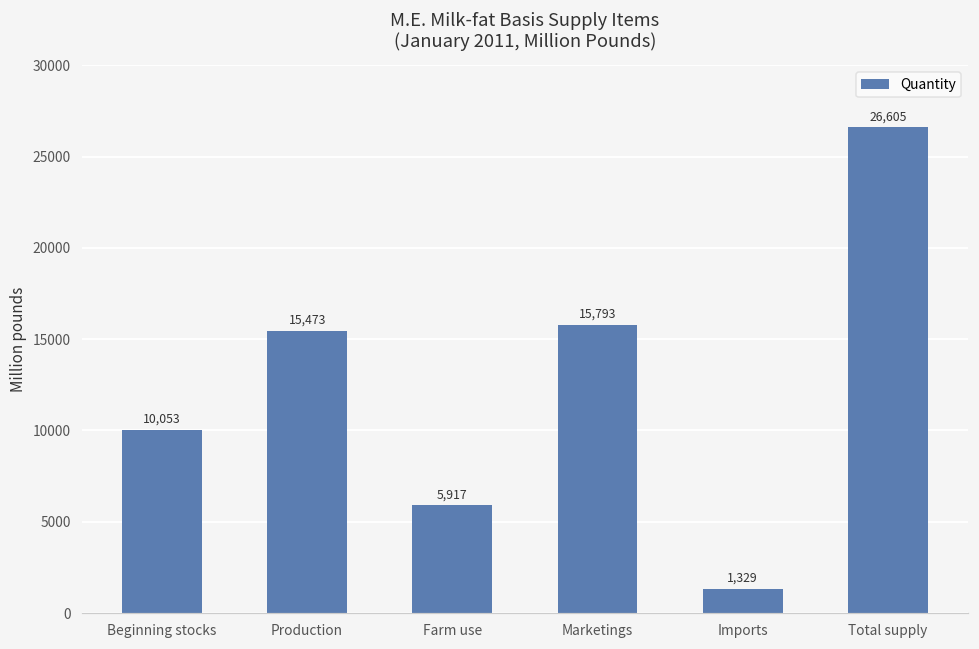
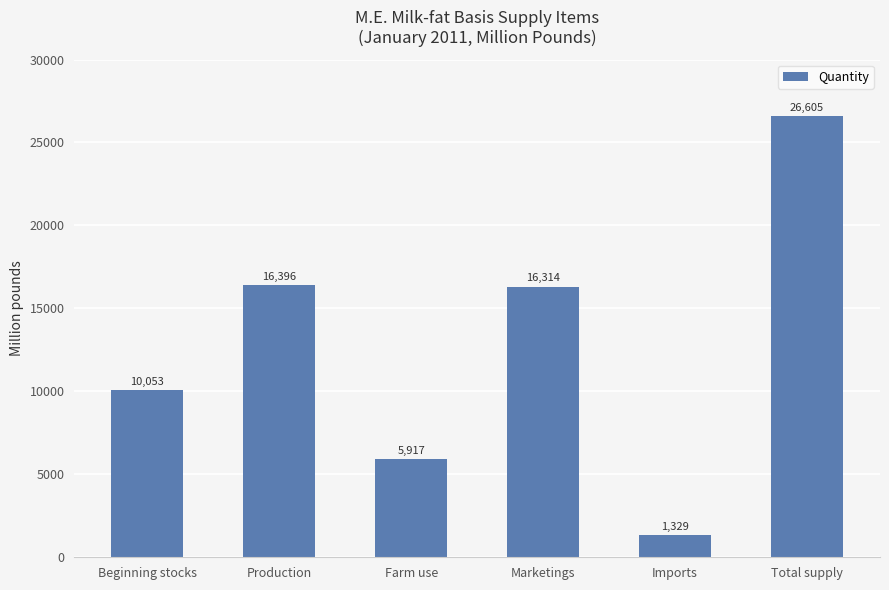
Production: 15,473 -> 16,396
Marketings: 15,793 -> 16,314
